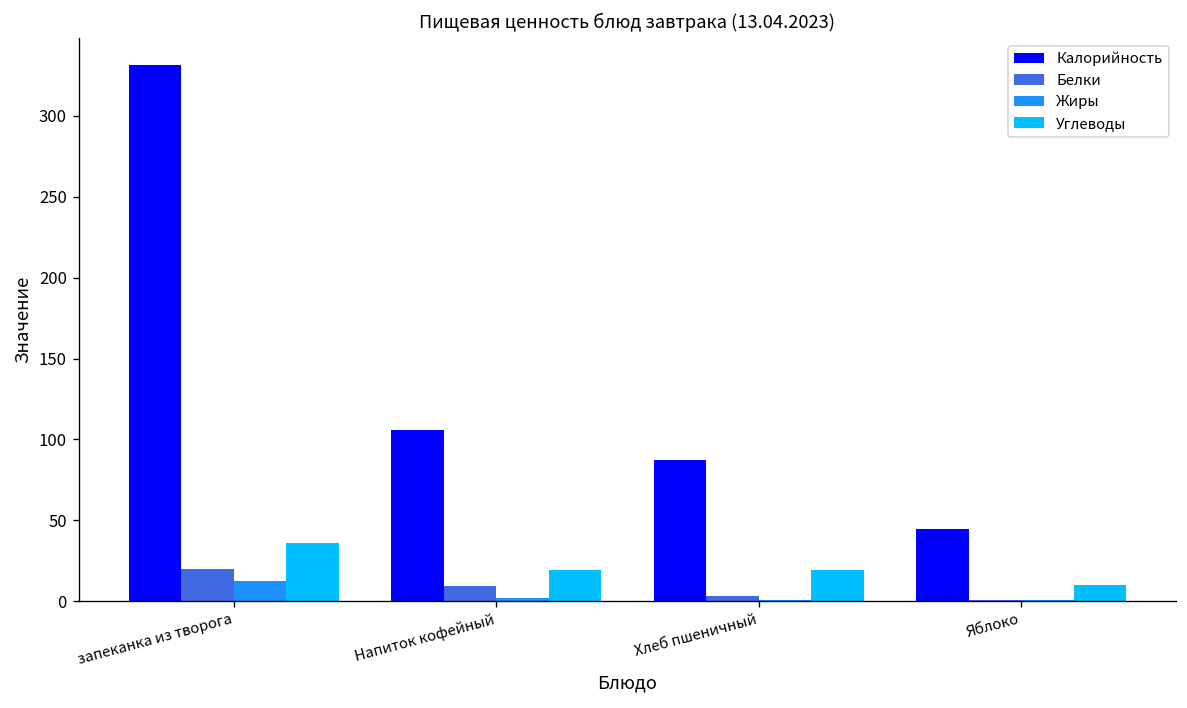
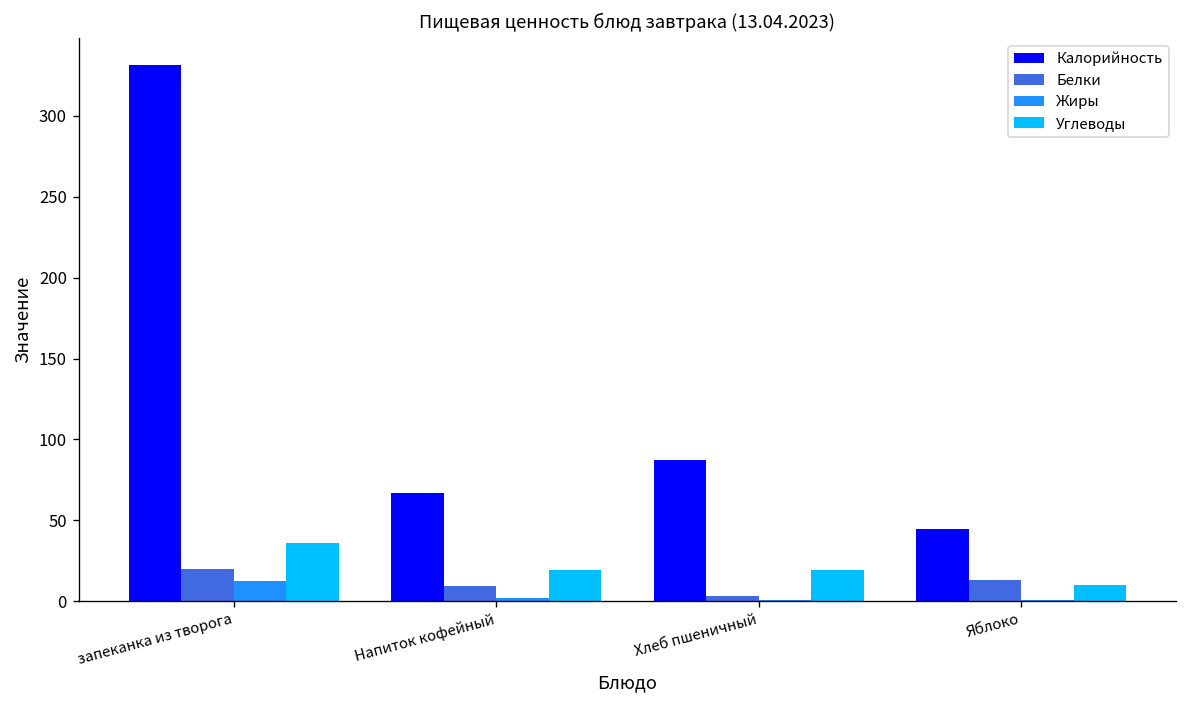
Калорийность, Напиток кофейный: 106 -> 67
Белки, Яблоко: 0 -> 13
